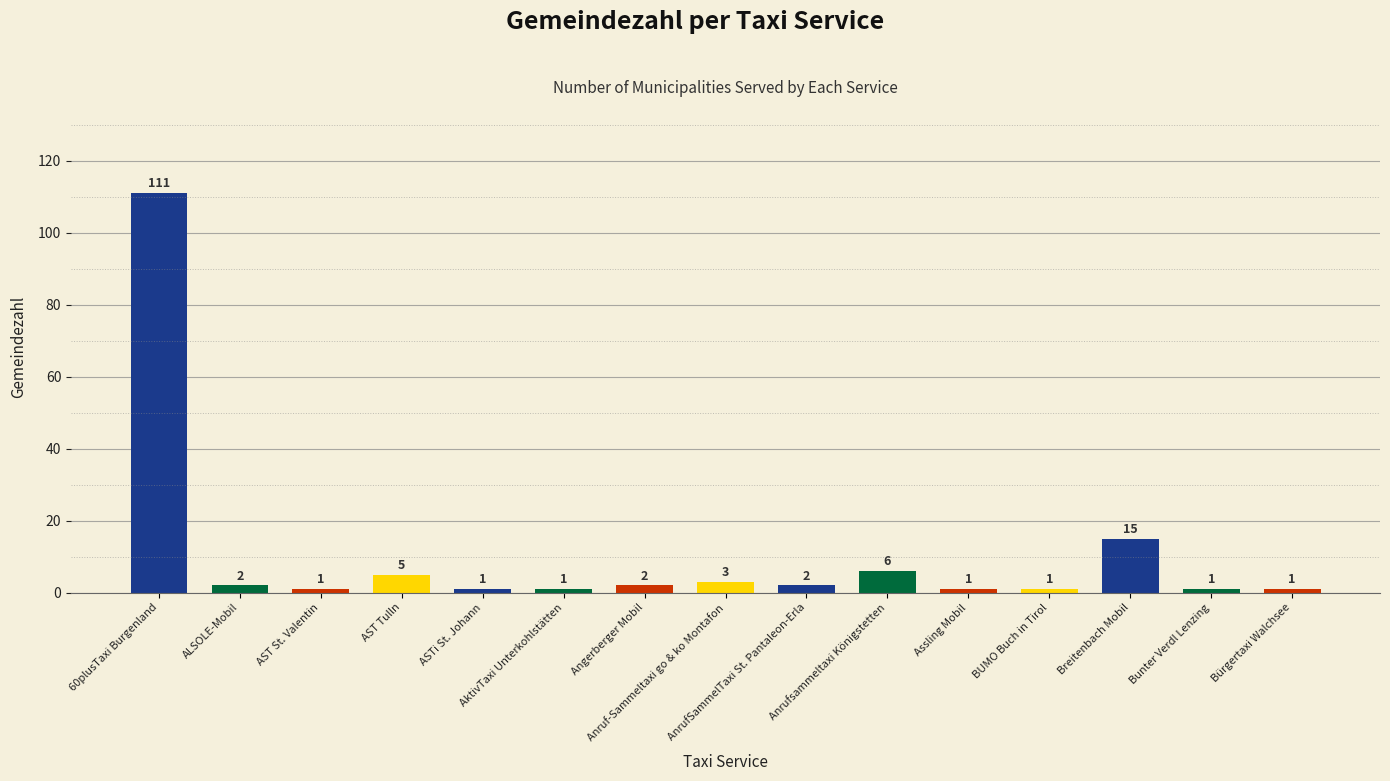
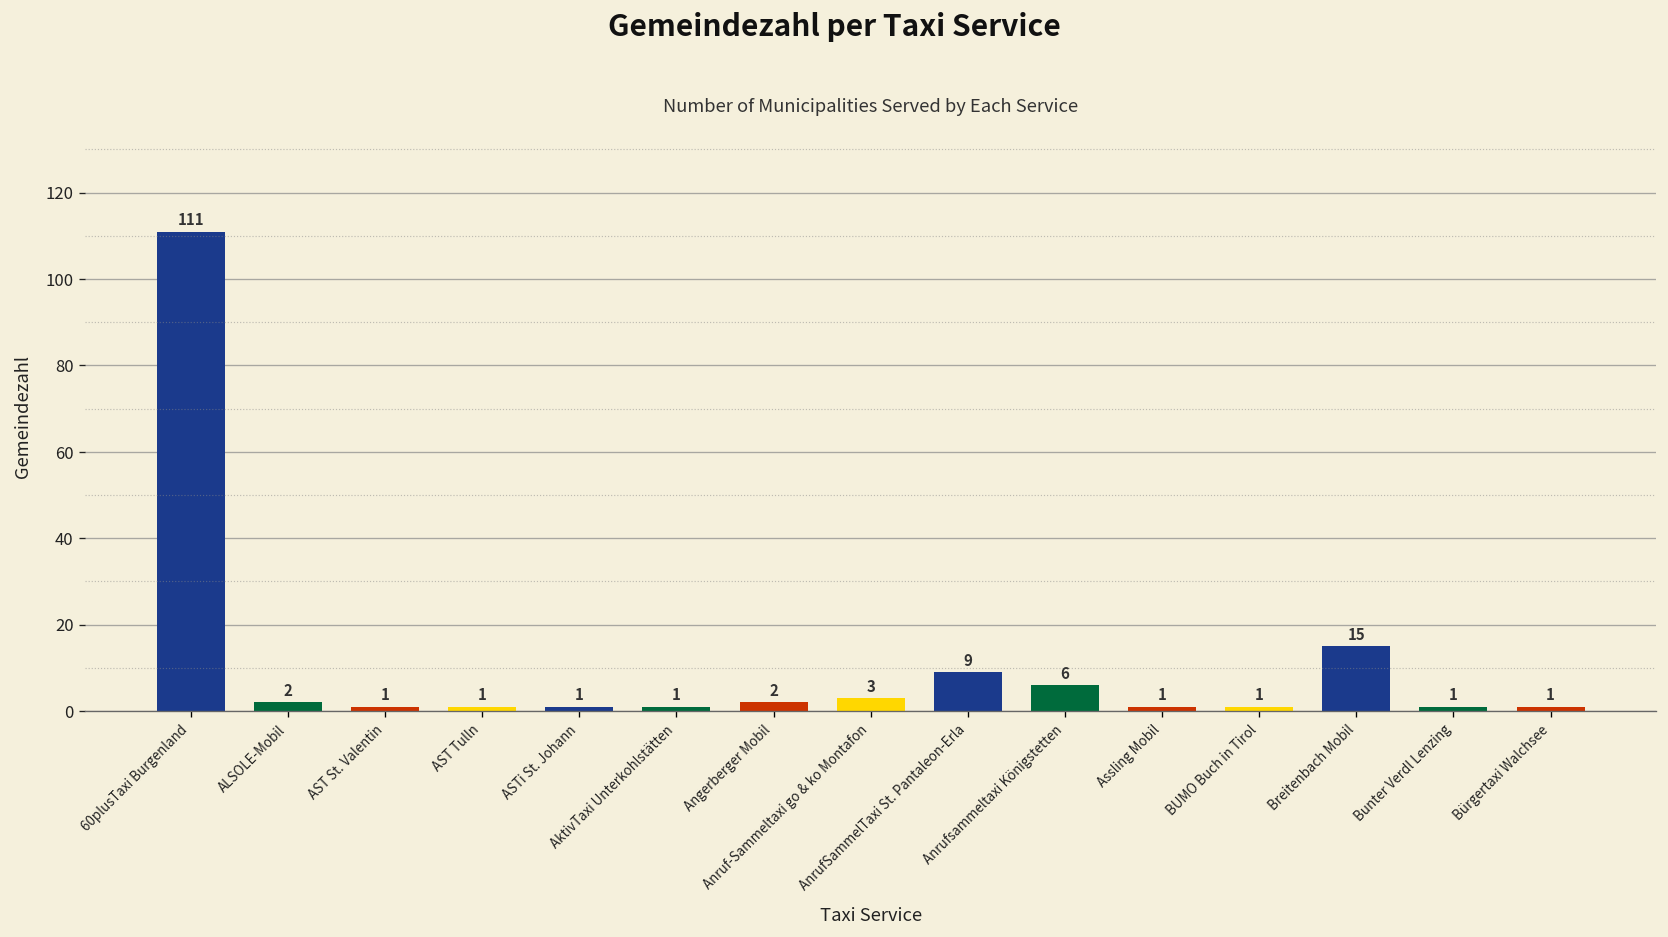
AST Tulln: 5 -> 1
AnrufSammelTaxi St. Pantaleon-Erla: 2 -> 9
